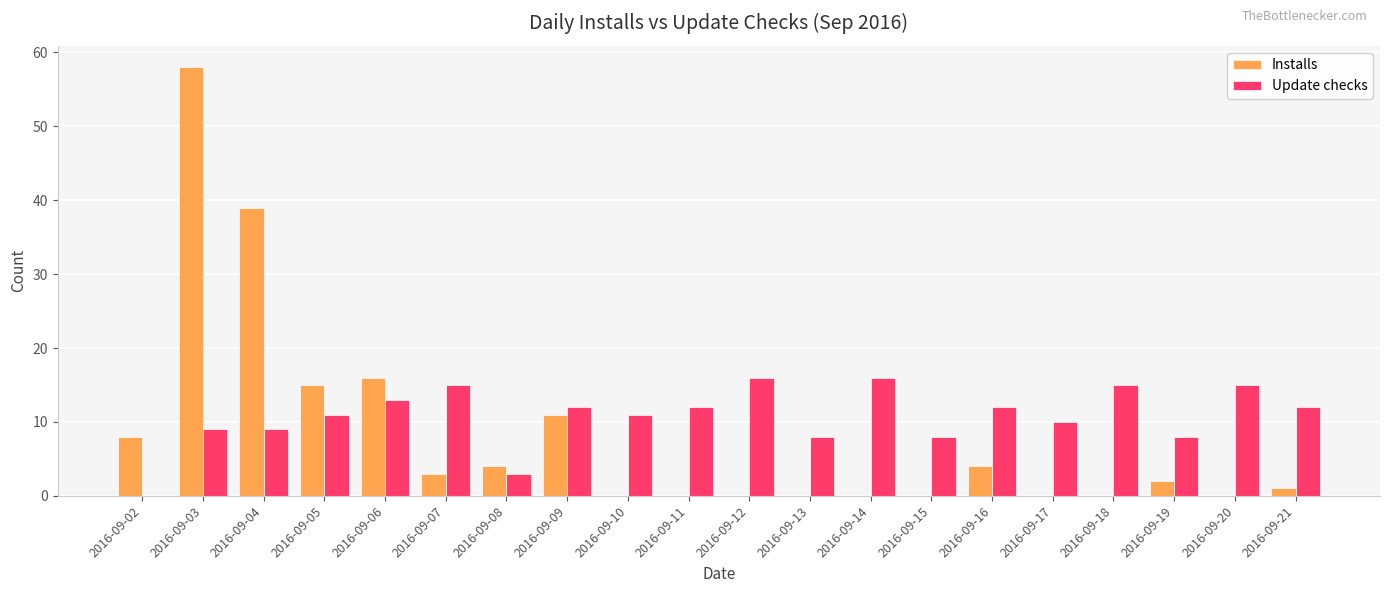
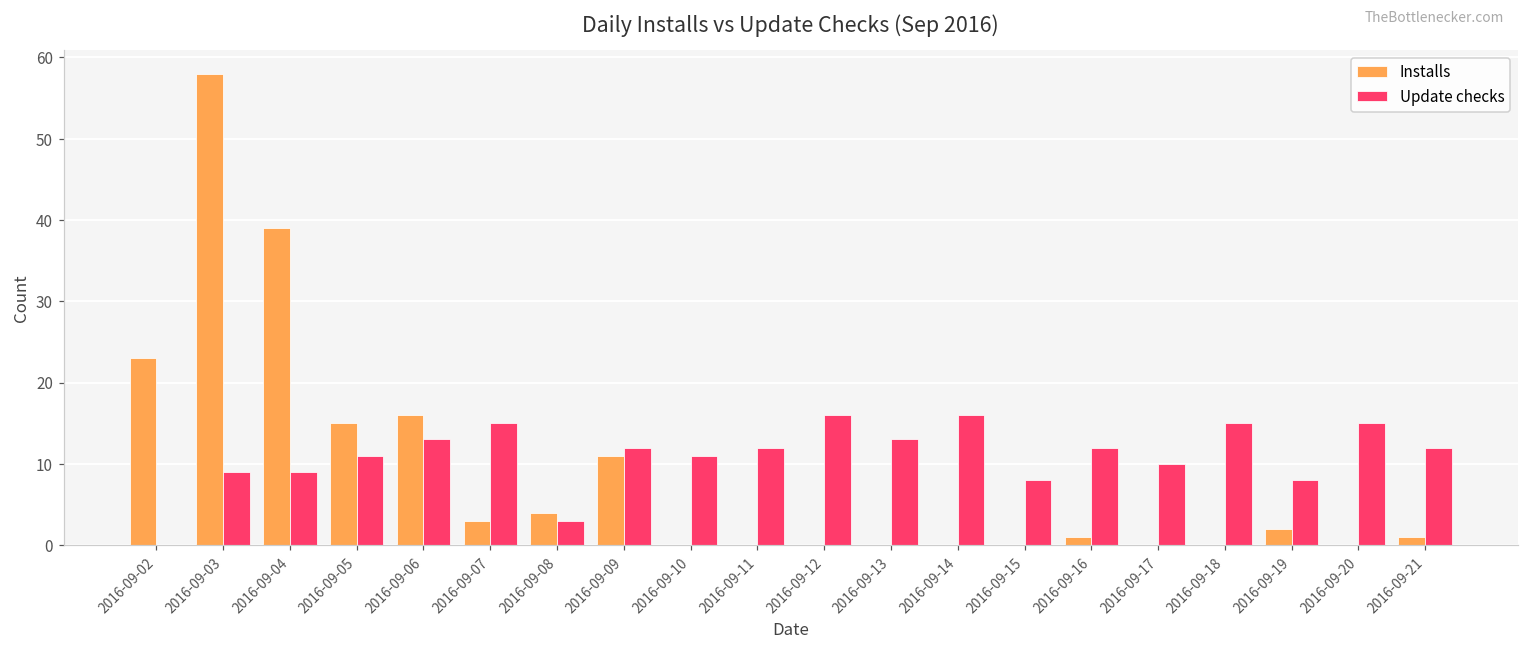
Installs, 2016-09-02: 8 -> 23
Update checks, 2016-09-13: 8 -> 13
Installs, 2016-09-16: 4 -> 1
